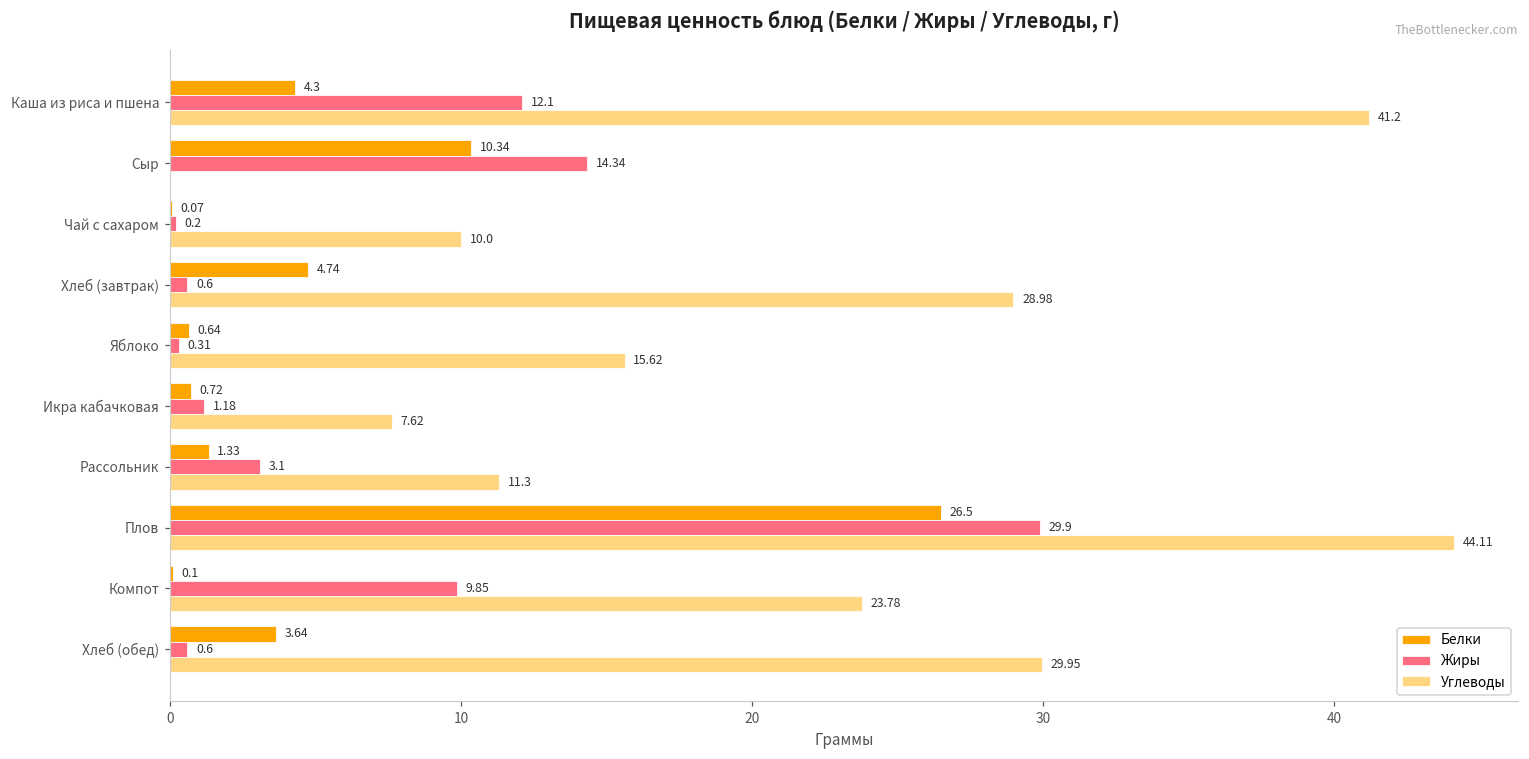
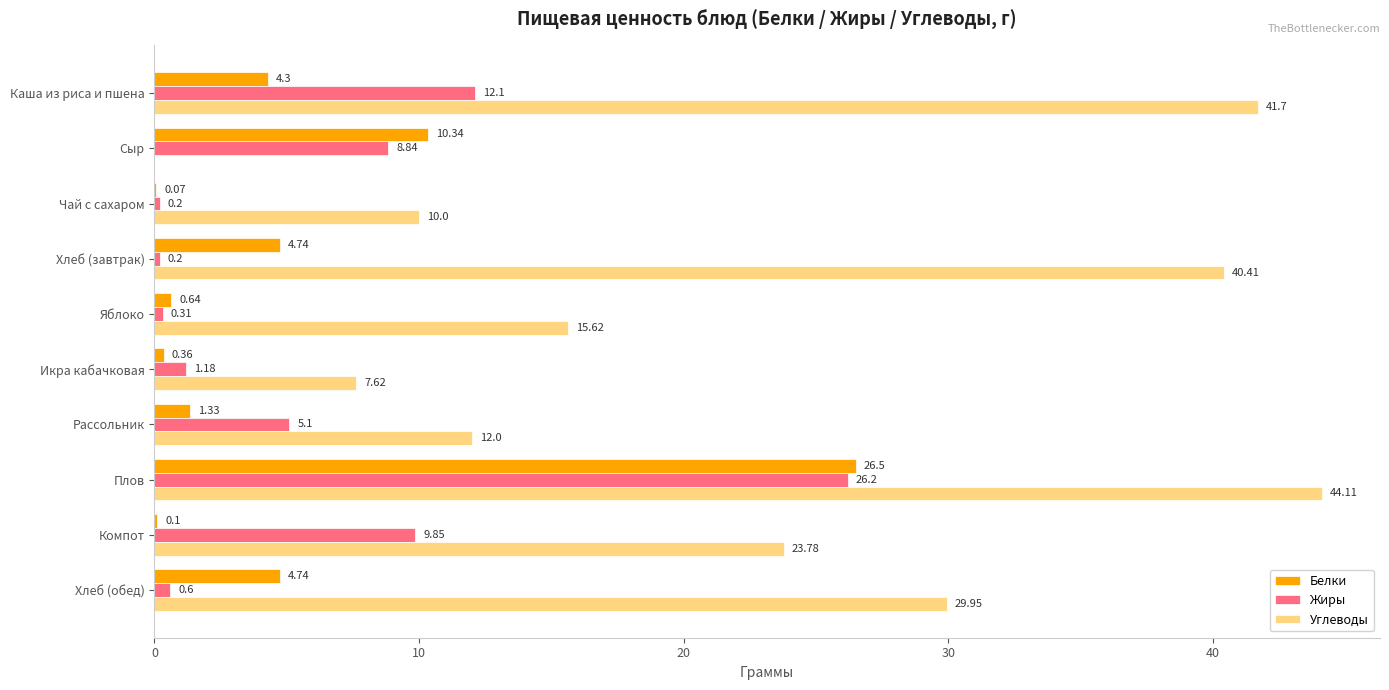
Углеводы, Каша из риса и пшена: 41.2 -> 41.7
Жиры, Сыр: 14.34 -> 8.84
Жиры, Хлеб (завтрак): 0.6 -> 0.2
Углеводы, Хлеб (завтрак): 28.98 -> 40.41
Белки, Икра кабачковая: 0.72 -> 0.36
Жиры, Рассольник: 3.1 -> 5.1
Углеводы, Рассольник: 11.3 -> 12.0
Жиры, Плов: 29.9 -> 26.2
Белки, Хлеб (обед): 3.64 -> 4.74
